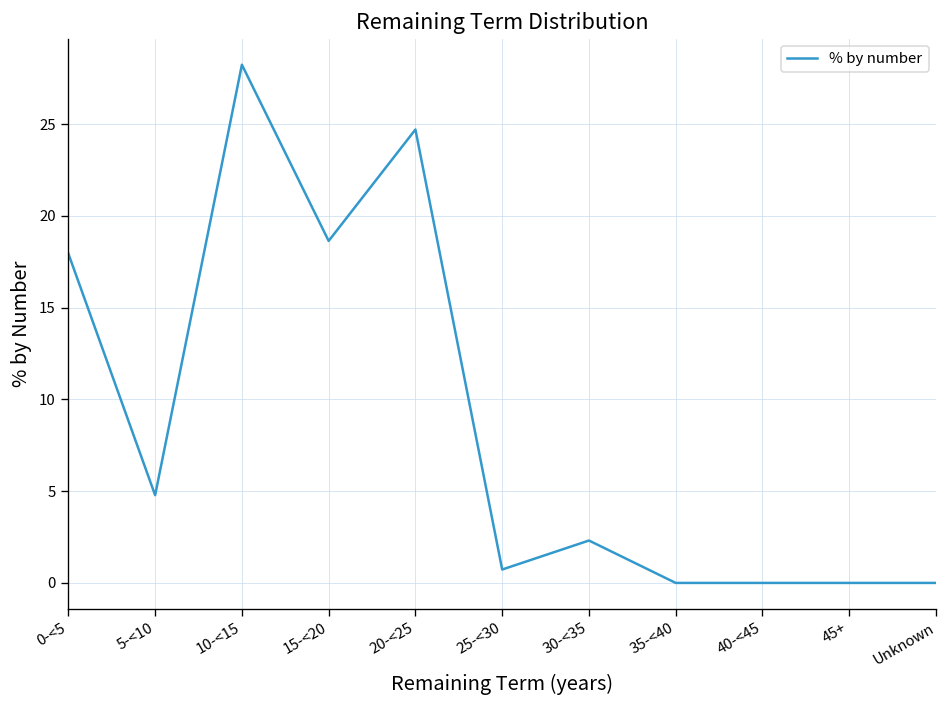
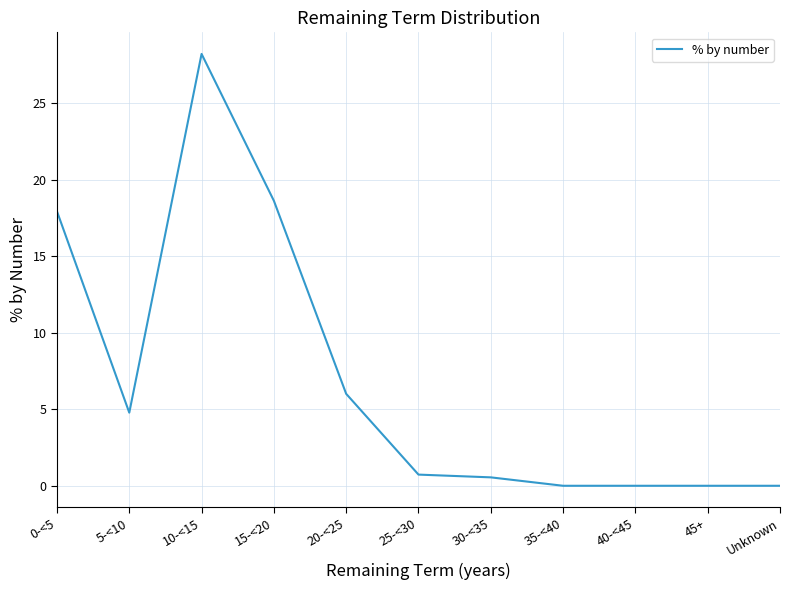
20-<25: 24.7 -> 6.0
30-<35: 2.3 -> 0.6
